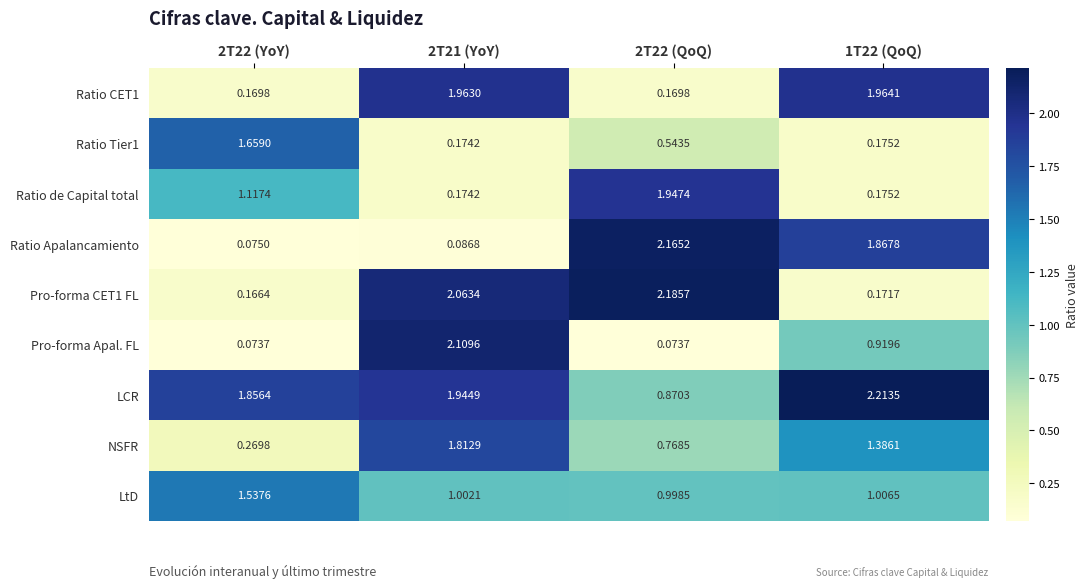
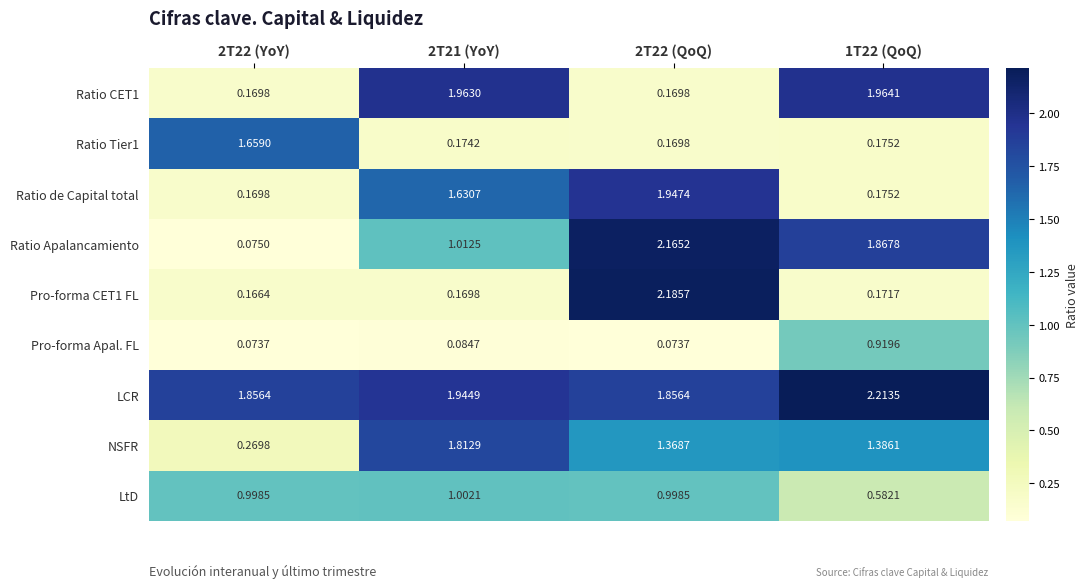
Ratio Tier1, 2T22 (QoQ): 0.5435 -> 0.1698
Ratio de Capital total, 2T22 (YoY): 1.1174 -> 0.1698
Ratio de Capital total, 2T21 (YoY): 0.1742 -> 1.6307
Ratio Apalancamiento, 2T21 (YoY): 0.0868 -> 1.0125
Pro-forma CET1 FL, 2T21 (YoY): 2.0634 -> 0.1698
Pro-forma Apal. FL, 2T21 (YoY): 2.1096 -> 0.0847
LCR, 2T22 (QoQ): 0.8703 -> 1.8564
NSFR, 2T22 (QoQ): 0.7685 -> 1.3687
LtD, 2T22 (YoY): 1.5376 -> 0.9985
LtD, 1T22 (QoQ): 1.0065 -> 0.5821
